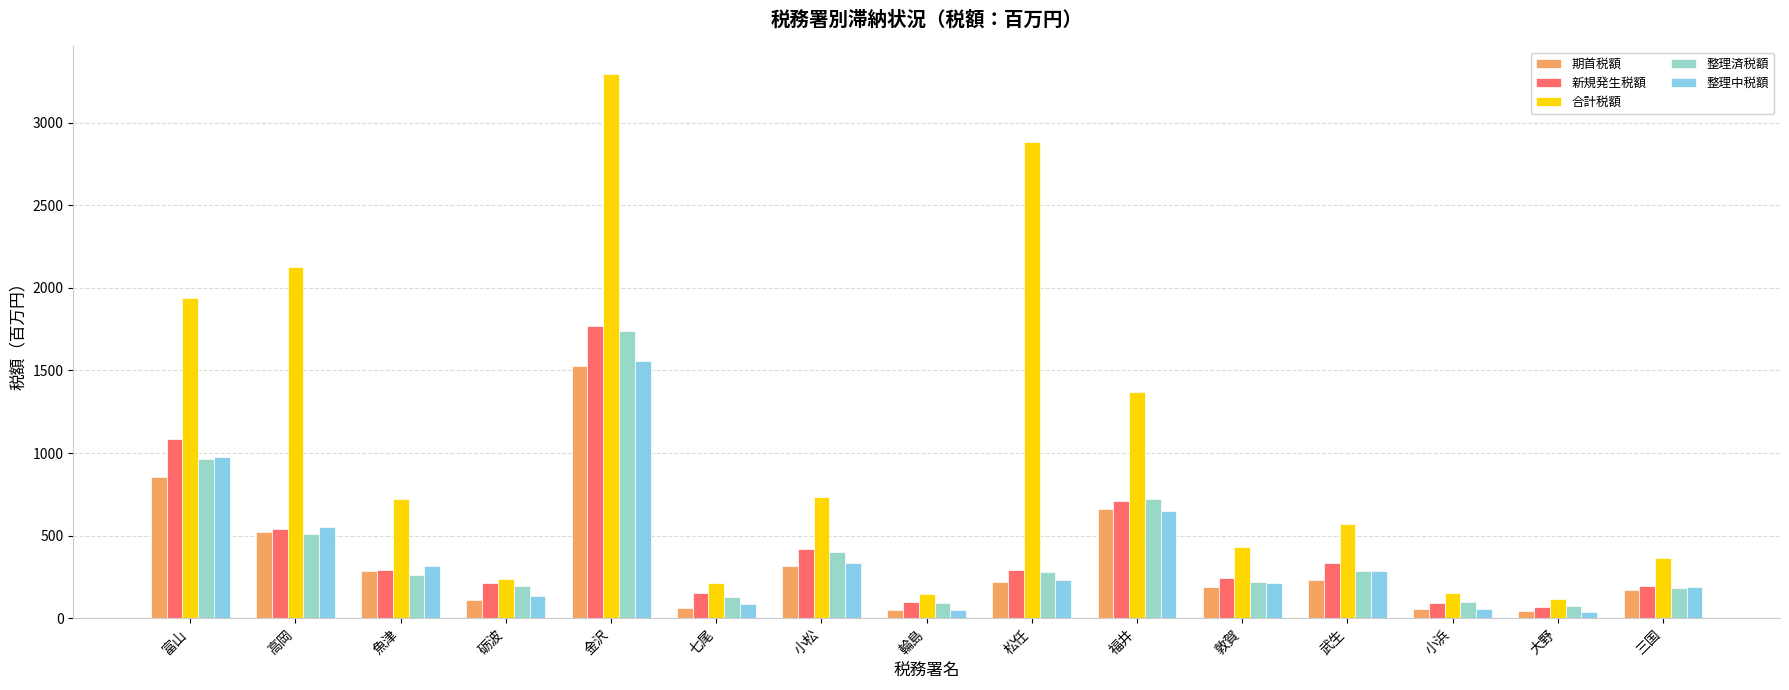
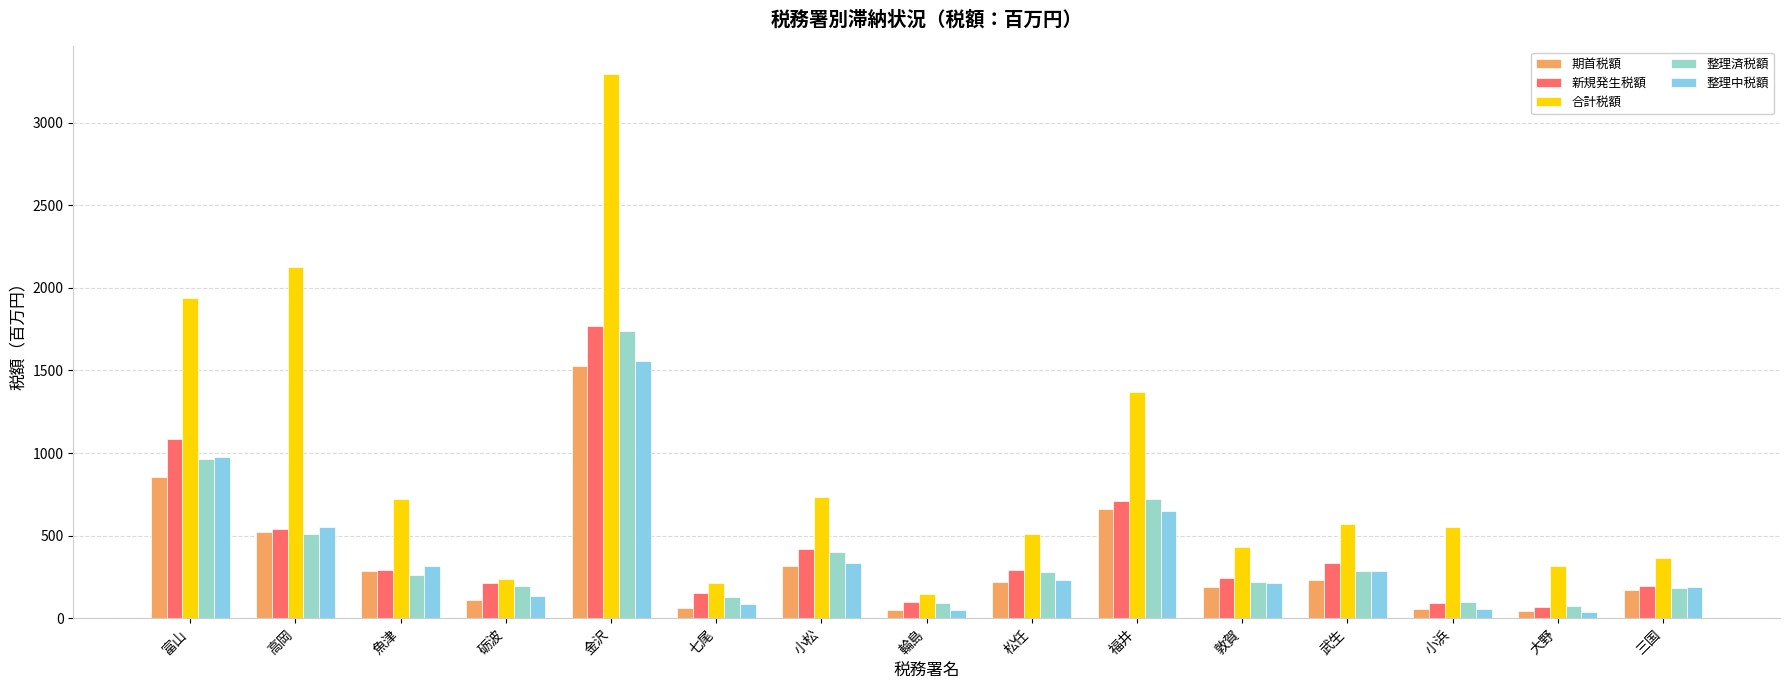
合計税額, 松任: 2880 -> 510
合計税額, 小浜: 150 -> 550
合計税額, 大野: 110 -> 320
